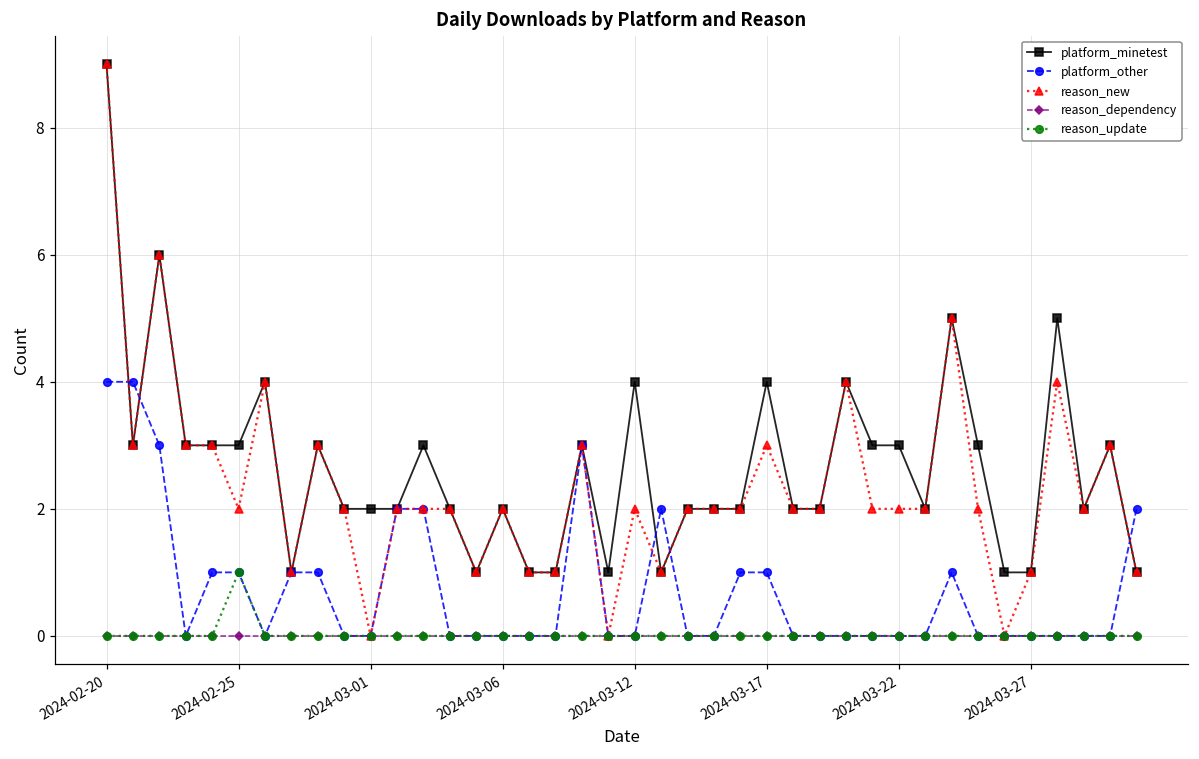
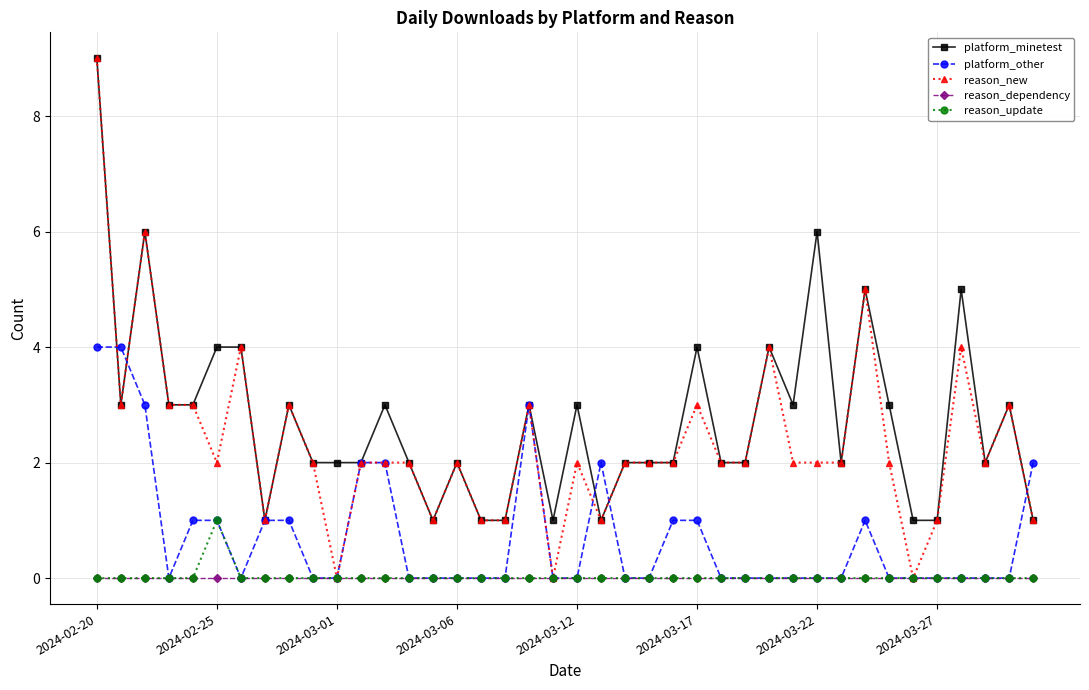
platform_minetest, 2024-02-25: 3 -> 4
platform_minetest, 2024-03-12: 4 -> 3
platform_minetest, 2024-03-22: 3 -> 6
